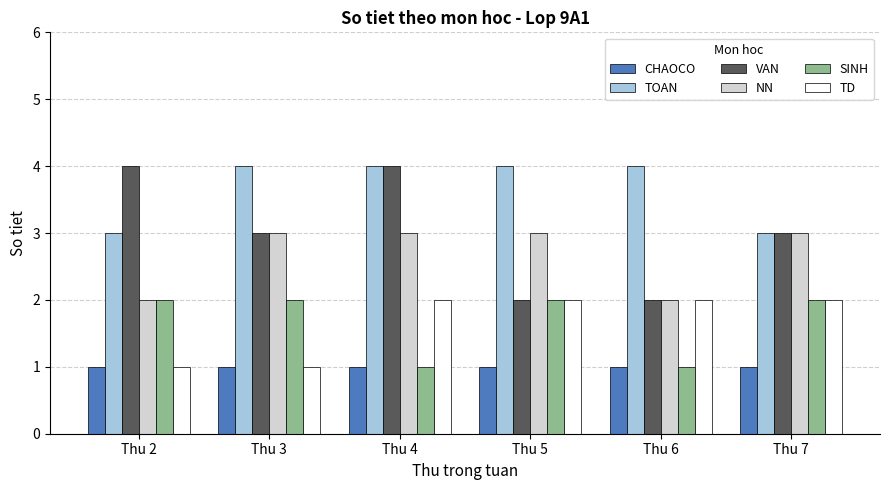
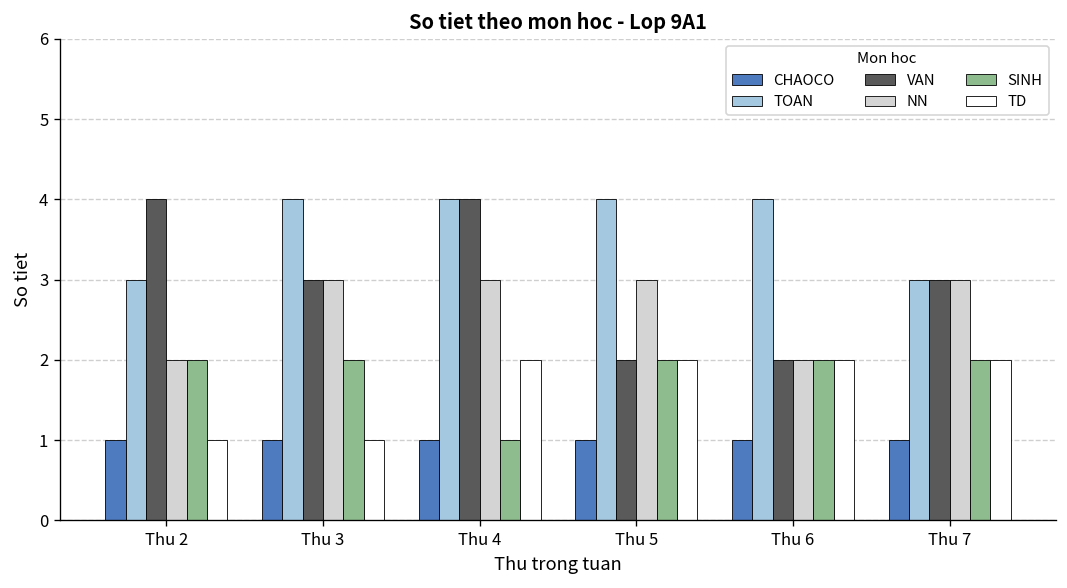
SINH, Thu 6: 1 -> 2
